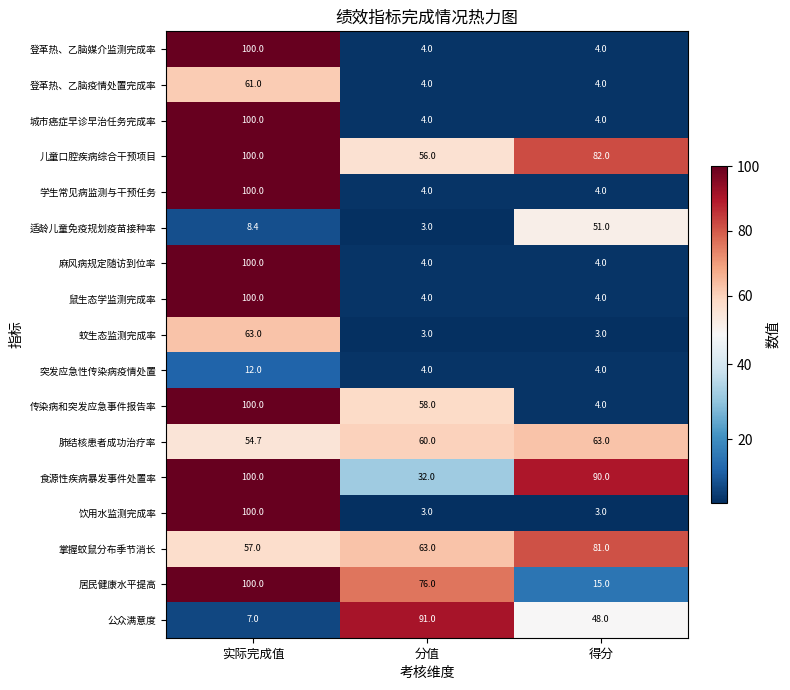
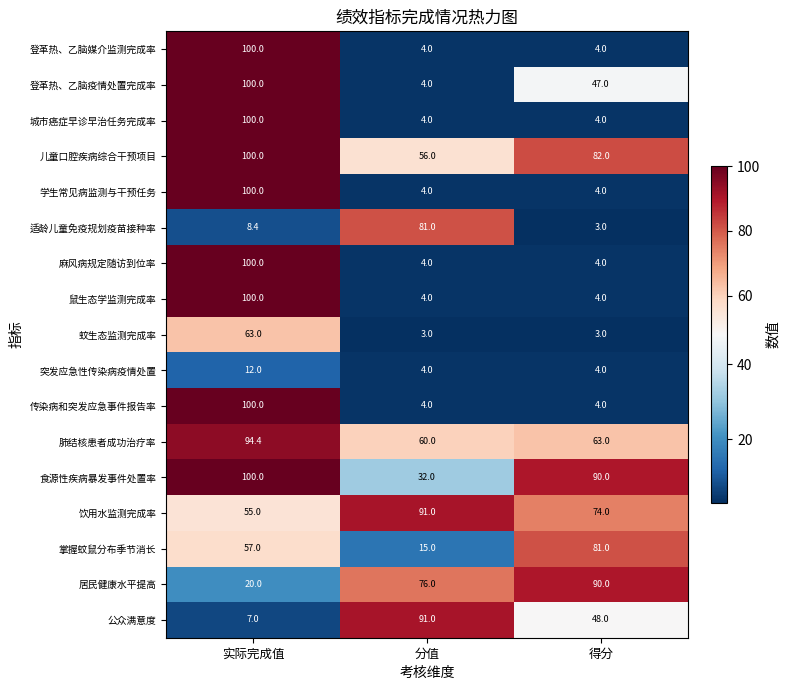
登革热、乙脑疫情处置完成率, 实际完成值: 61.0 -> 100.0
登革热、乙脑疫情处置完成率, 得分: 4.0 -> 47.0
适龄儿童免疫规划疫苗接种率, 分值: 3.0 -> 81.0
适龄儿童免疫规划疫苗接种率, 得分: 51.0 -> 3.0
传染病和突发应急事件报告率, 分值: 58.0 -> 4.0
肺结核患者成功治疗率, 实际完成值: 54.7 -> 94.4
饮用水监测完成率, 实际完成值: 100.0 -> 55.0
饮用水监测完成率, 分值: 3.0 -> 91.0
饮用水监测完成率, 得分: 3.0 -> 74.0
掌握蚊鼠分布季节消长, 分值: 63.0 -> 15.0
居民健康水平提高, 实际完成值: 100.0 -> 20.0
居民健康水平提高, 得分: 15.0 -> 90.0
